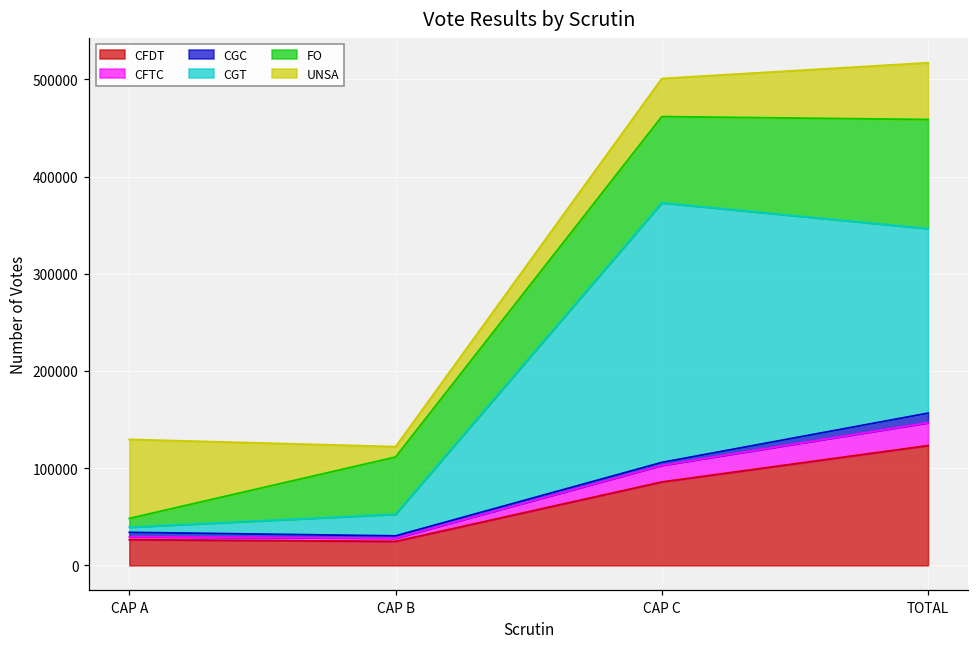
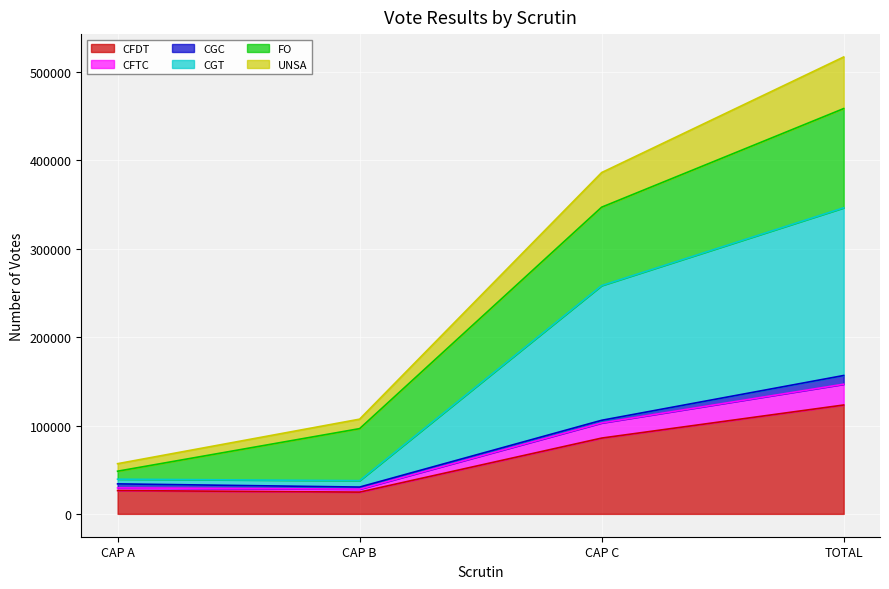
UNSA, CAP A: 80000 -> 10000
CGT, CAP B: 20000 -> 10000
CGT, CAP C: 270000 -> 150000
